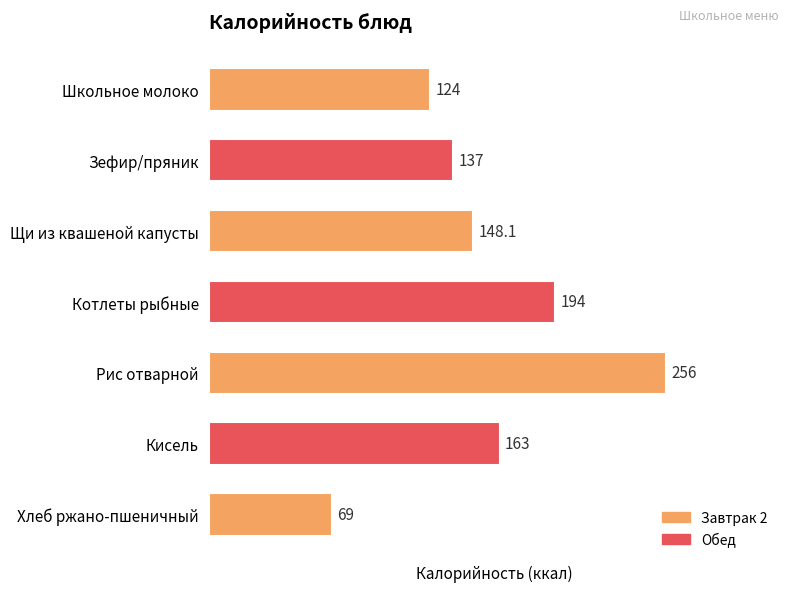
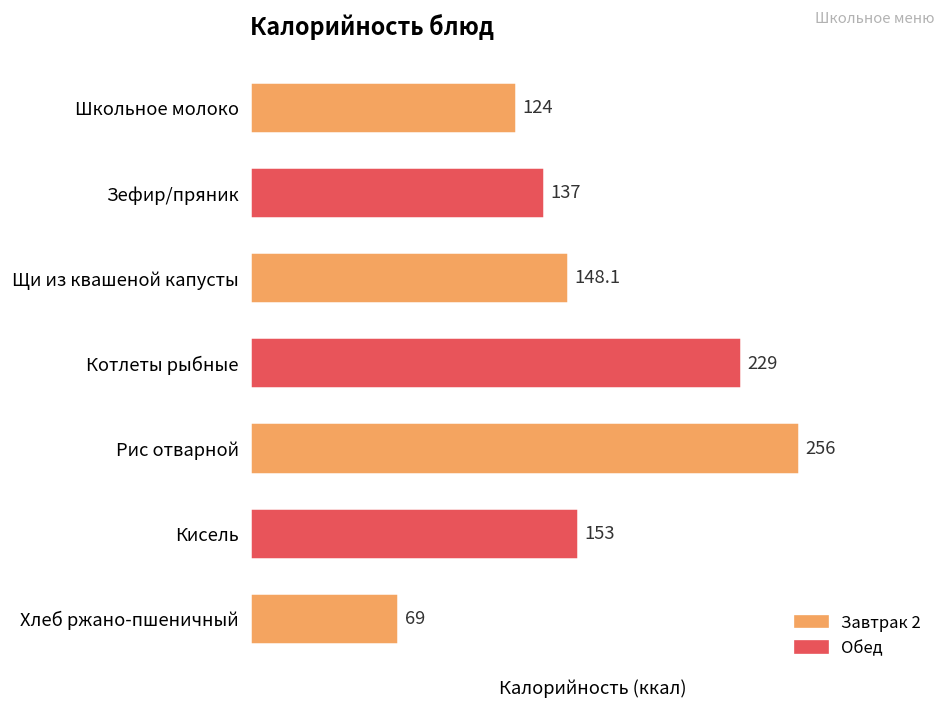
Котлеты рыбные: 194 -> 229
Кисель: 163 -> 153
